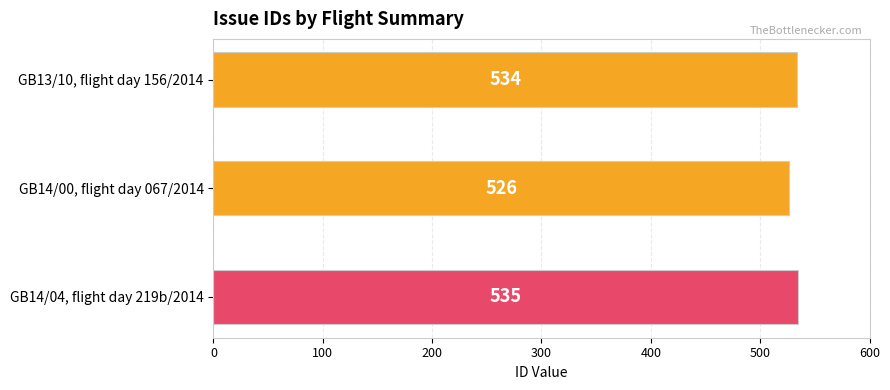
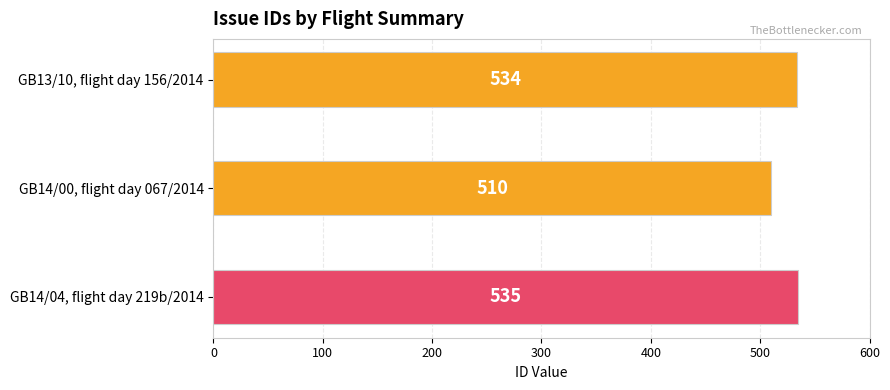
GB14/00, flight day 067/2014: 526 -> 510
